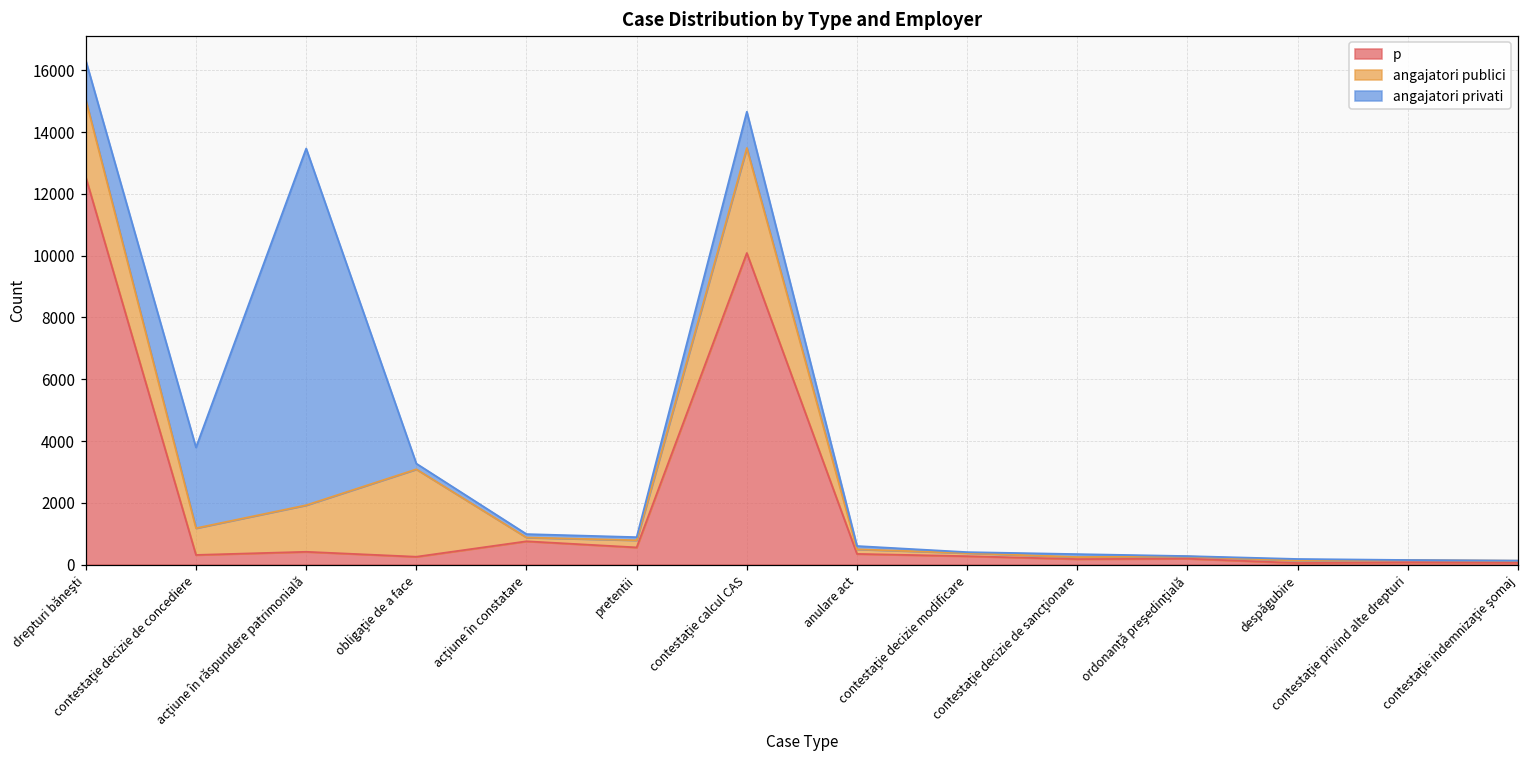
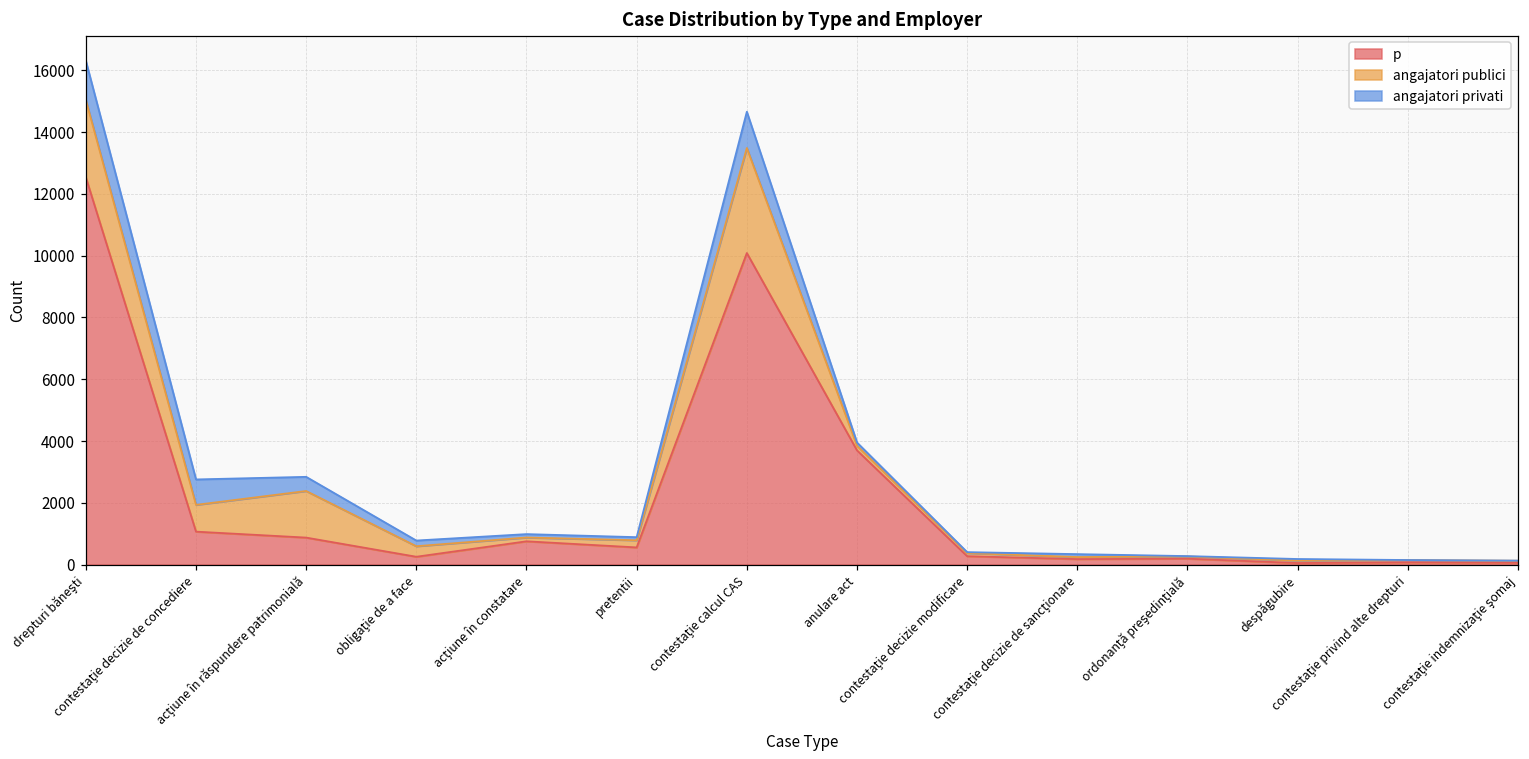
p, contestaţie decizie de concediere: 300 -> 1100
angajatori privati, contestaţie decizie de concediere: 2600 -> 800
p, acţiune în răspundere patrimonială: 400 -> 900
angajatori privati, acţiune în răspundere patrimonială: 11500 -> 500
angajatori publici, obligaţie de a face: 2800 -> 300
p, anulare act: 300 -> 3700
